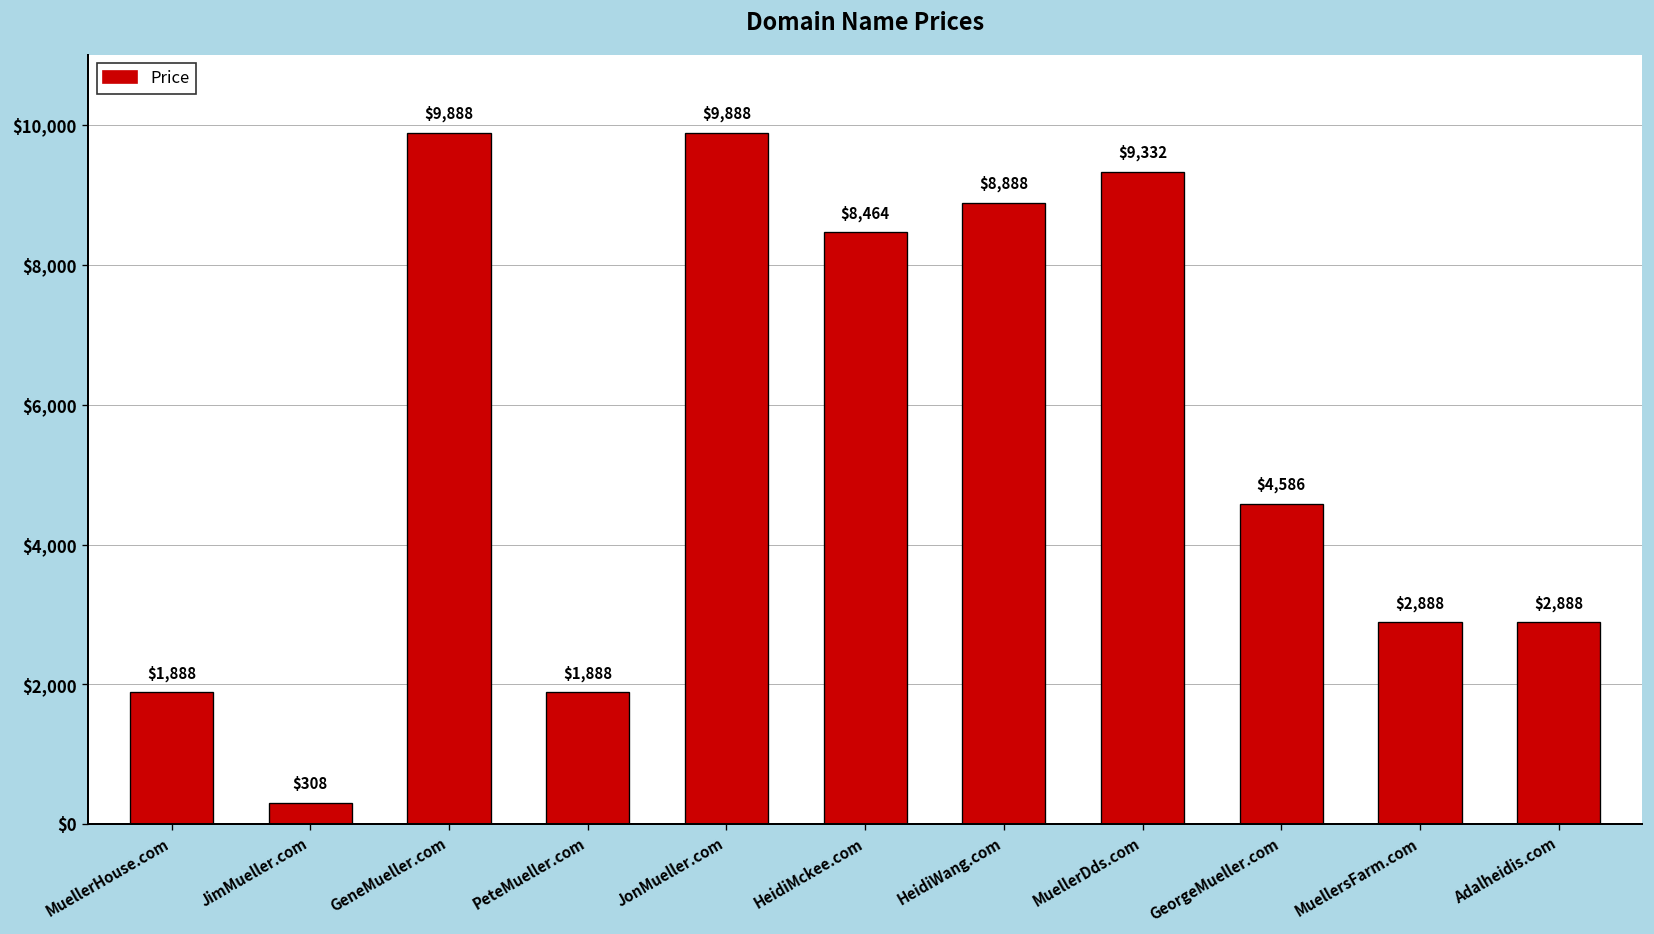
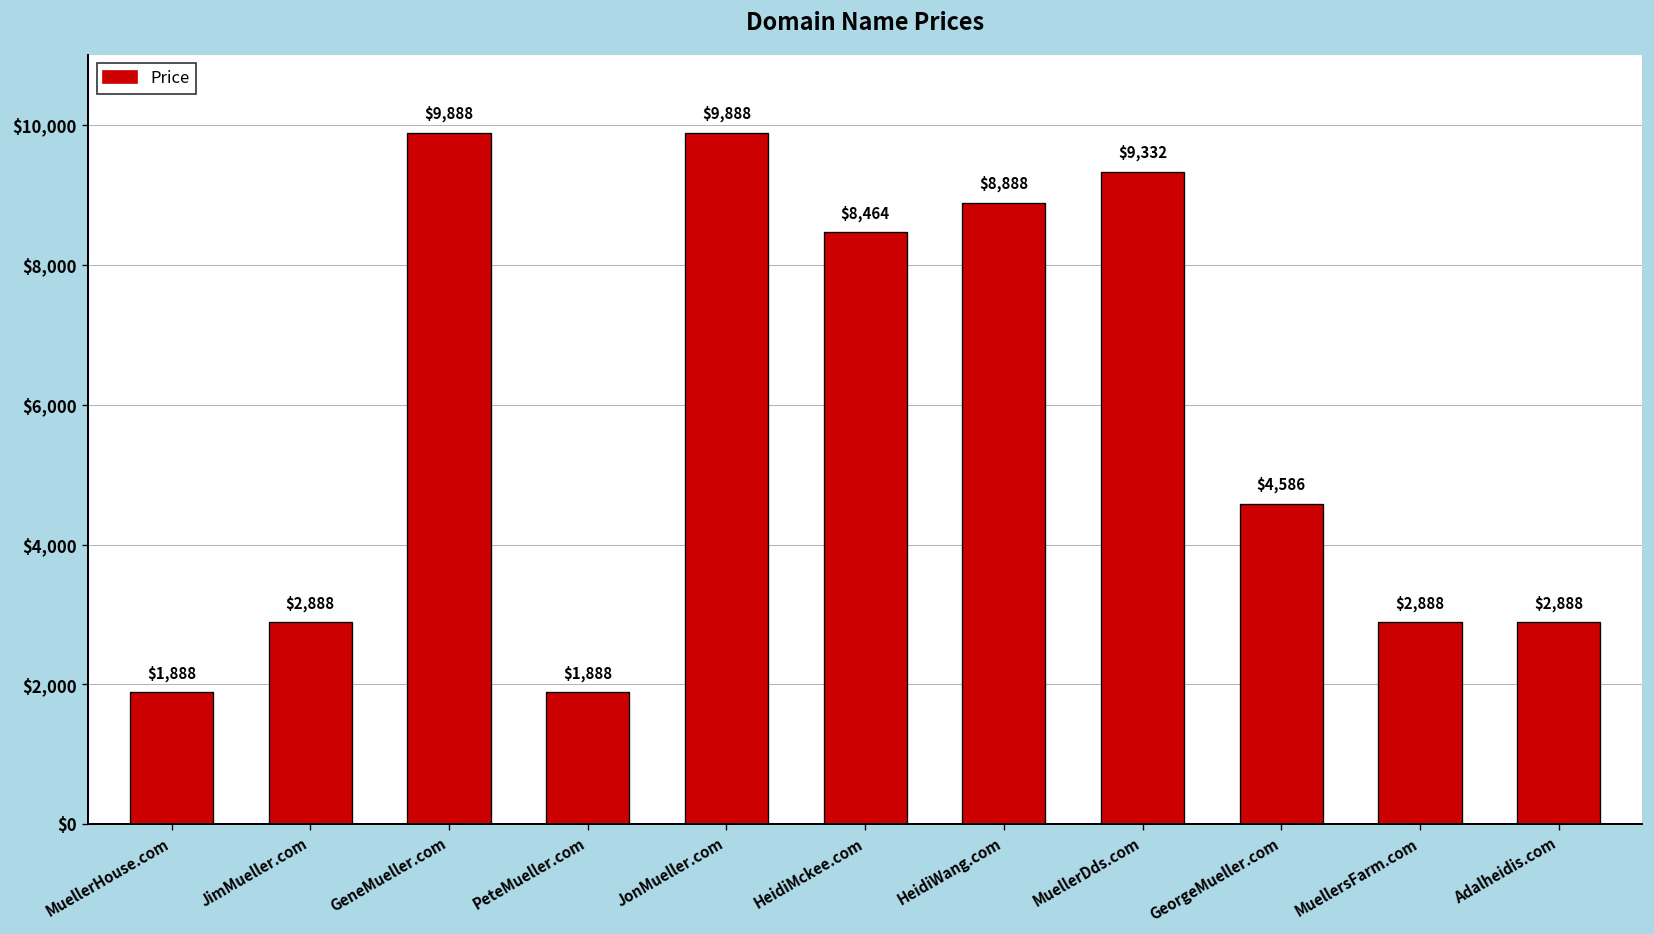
JimMueller.com: $308 -> $2,888
